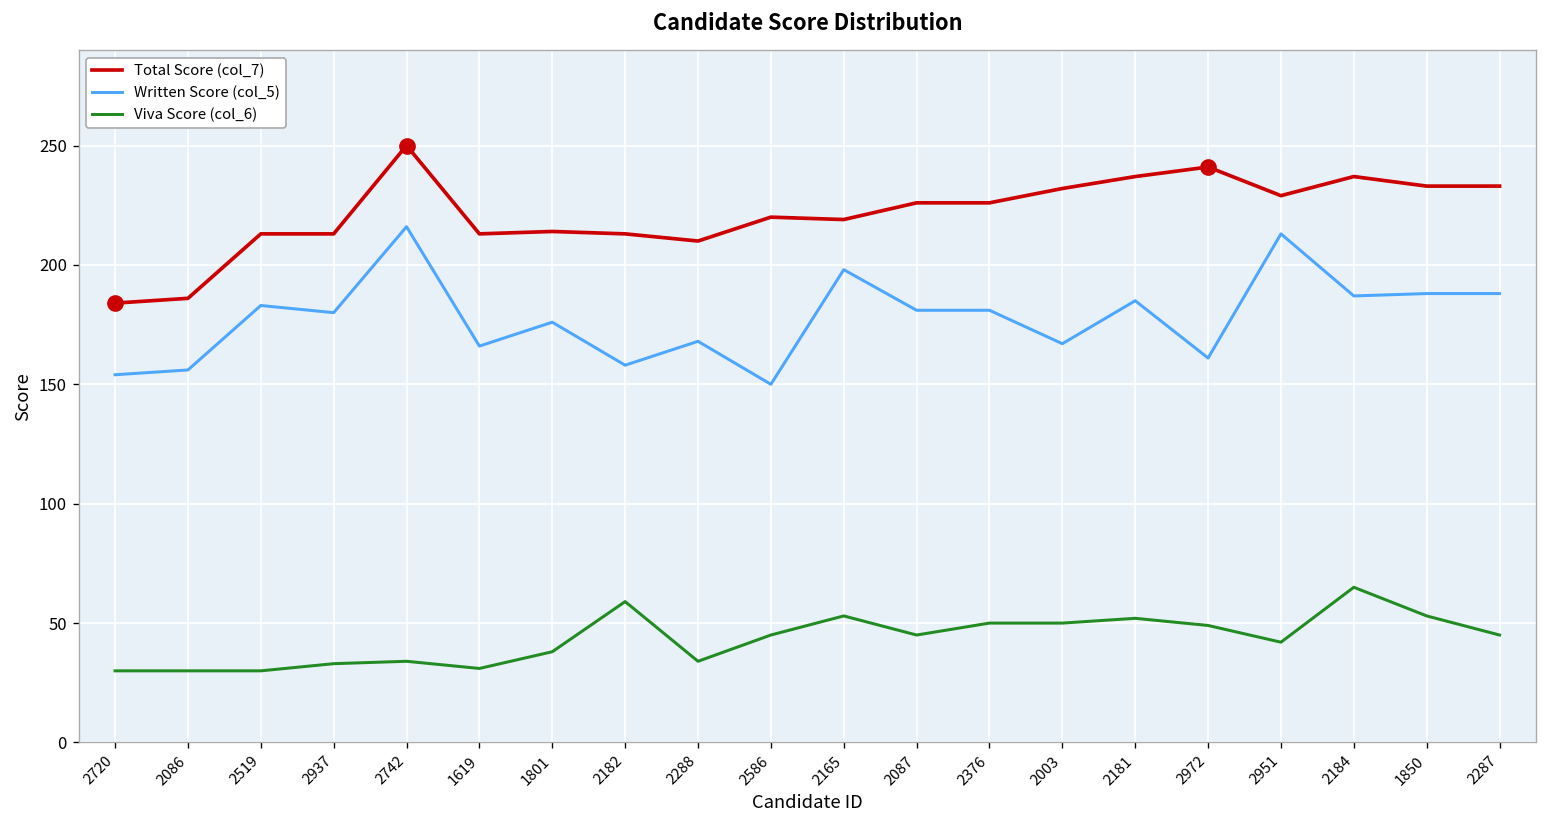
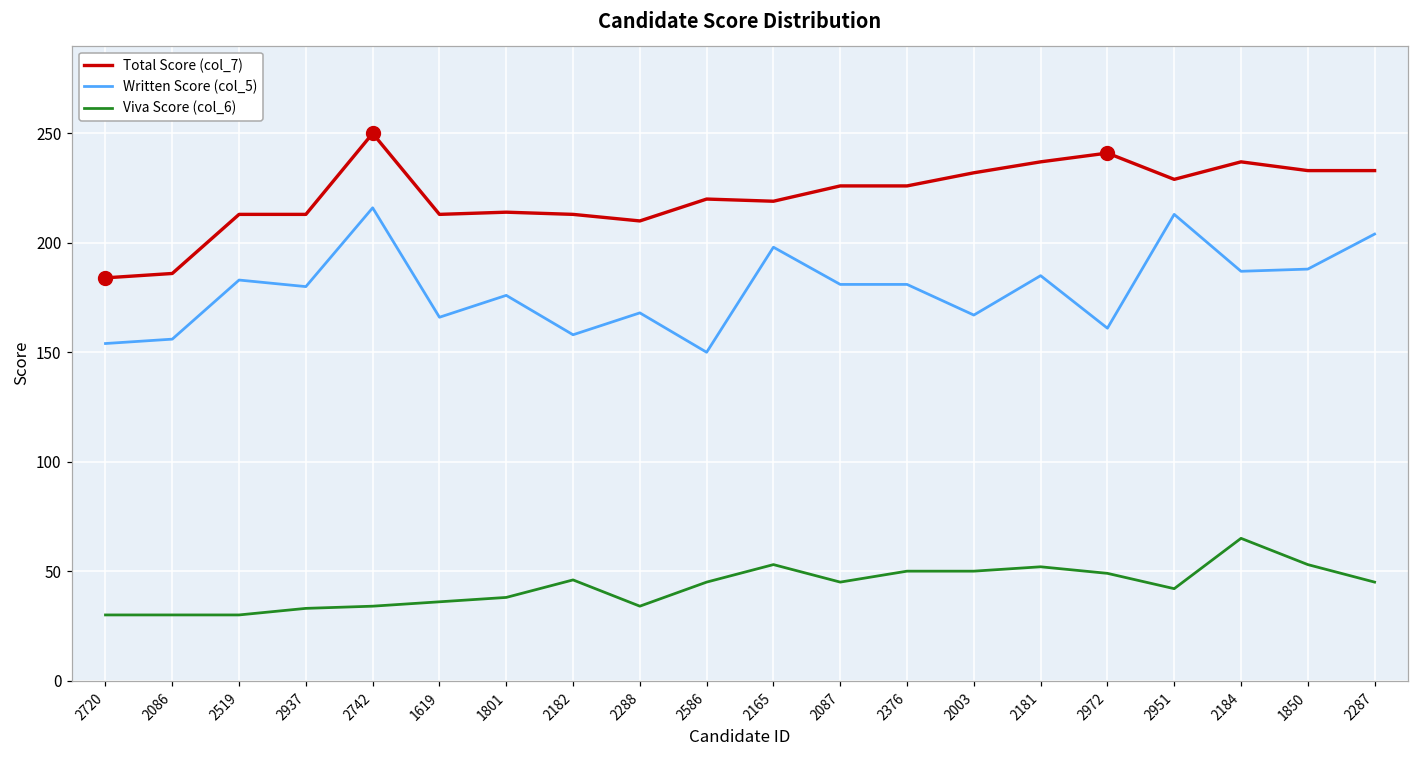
Viva Score (col_6), 1619: 31 -> 36
Viva Score (col_6), 2182: 59 -> 46
Written Score (col_5), 2287: 188 -> 204
